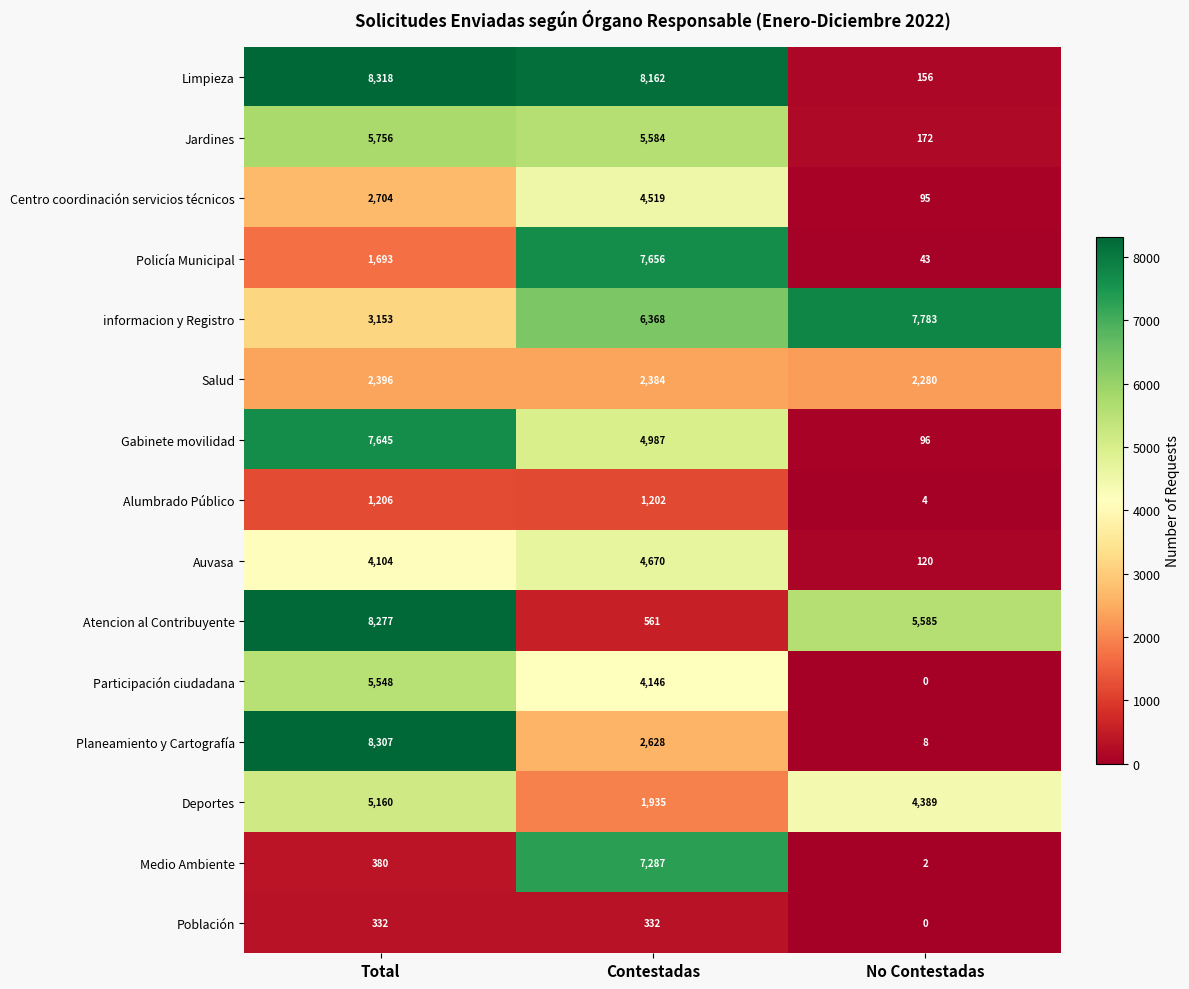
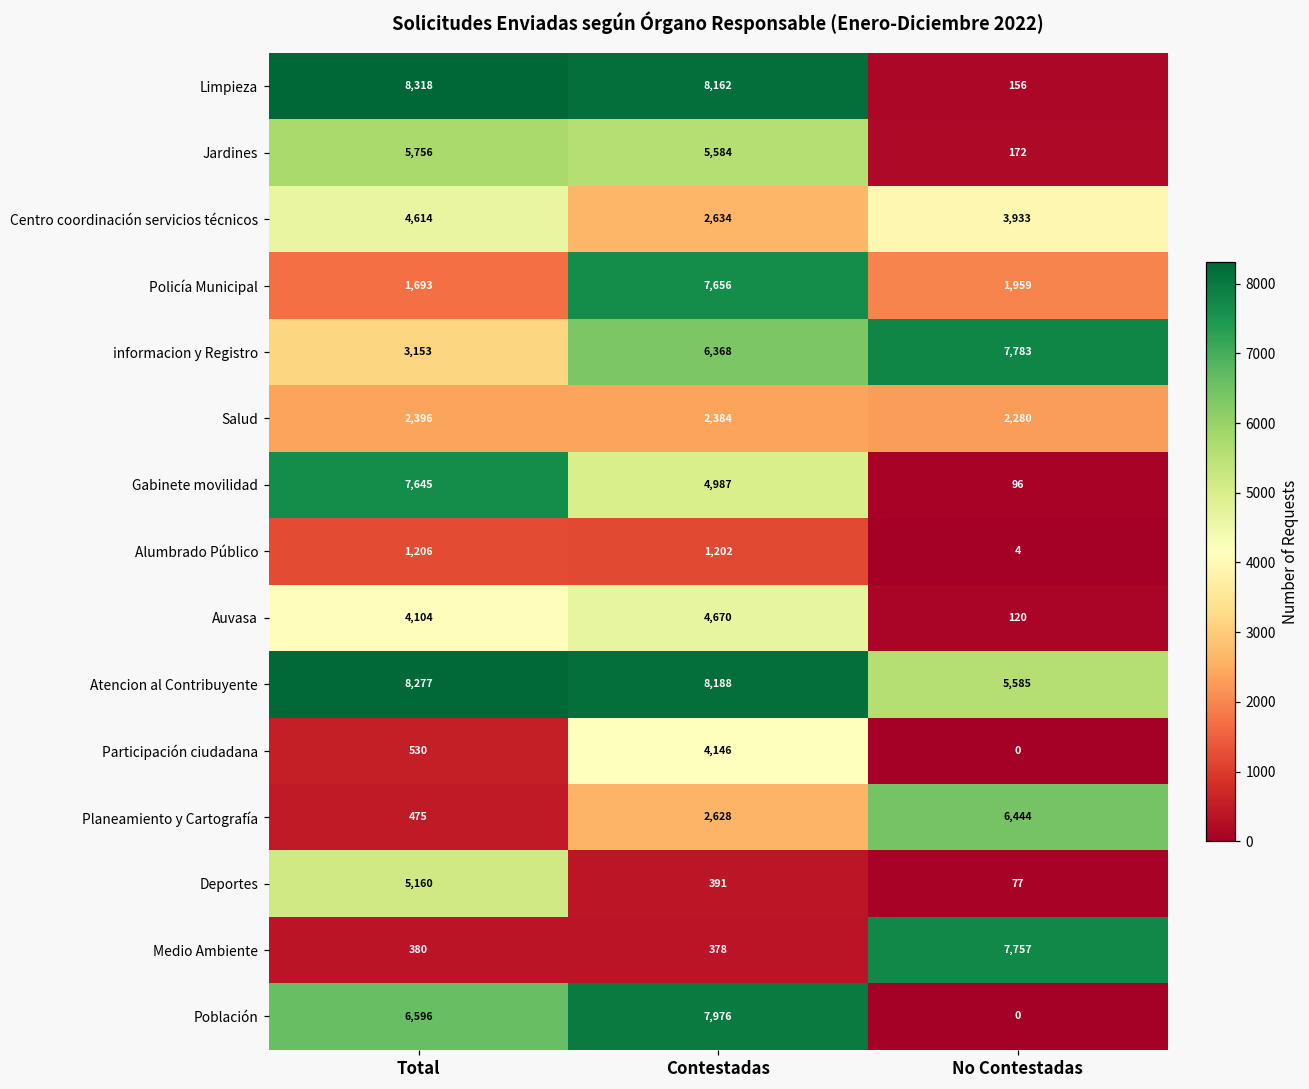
Centro coordinación servicios técnicos, Total: 2,704 -> 4,614
Centro coordinación servicios técnicos, Contestadas: 4,519 -> 2,634
Centro coordinación servicios técnicos, No Contestadas: 95 -> 3,933
Policía Municipal, No Contestadas: 43 -> 1,959
Atencion al Contribuyente, Contestadas: 561 -> 8,188
Participación ciudadana, Total: 5,548 -> 530
Planeamiento y Cartografía, Total: 8,307 -> 475
Planeamiento y Cartografía, No Contestadas: 8 -> 6,444
Deportes, Contestadas: 1,935 -> 391
Deportes, No Contestadas: 4,389 -> 77
Medio Ambiente, Contestadas: 7,287 -> 378
Medio Ambiente, No Contestadas: 2 -> 7,757
Población, Total: 332 -> 6,596
Población, Contestadas: 332 -> 7,976
